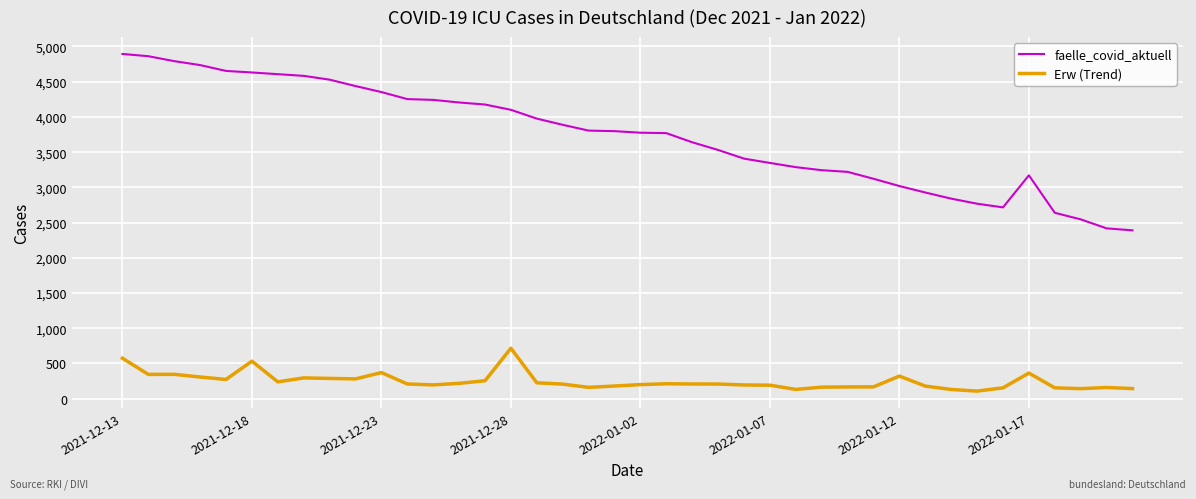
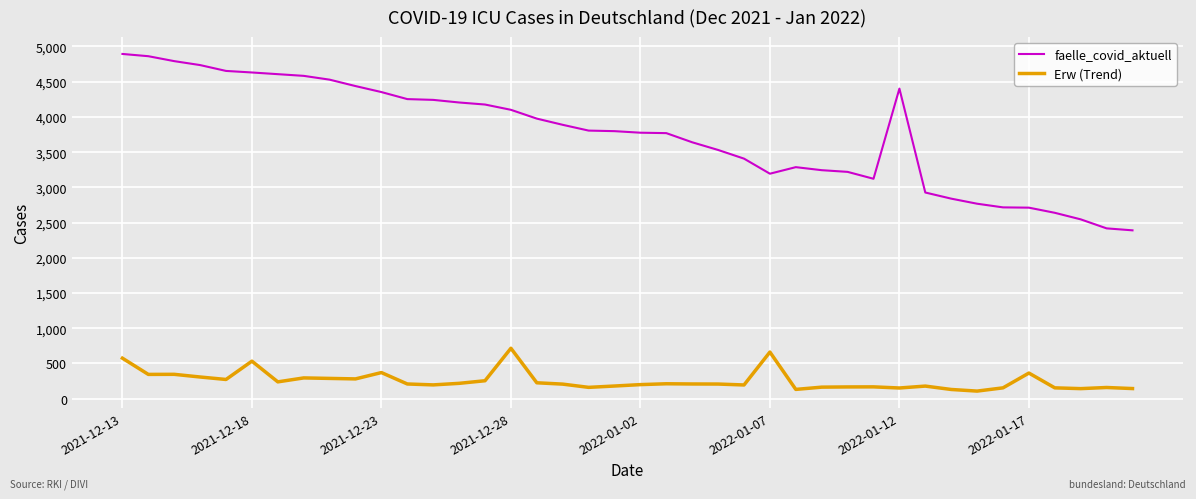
faelle_covid_aktuell, 2022-01-07: 3,300 -> 3,200
Erw (Trend), 2022-01-07: 200 -> 700
faelle_covid_aktuell, 2022-01-12: 3,000 -> 4,400
Erw (Trend), 2022-01-12: 300 -> 200
faelle_covid_aktuell, 2022-01-17: 3,200 -> 2,700
